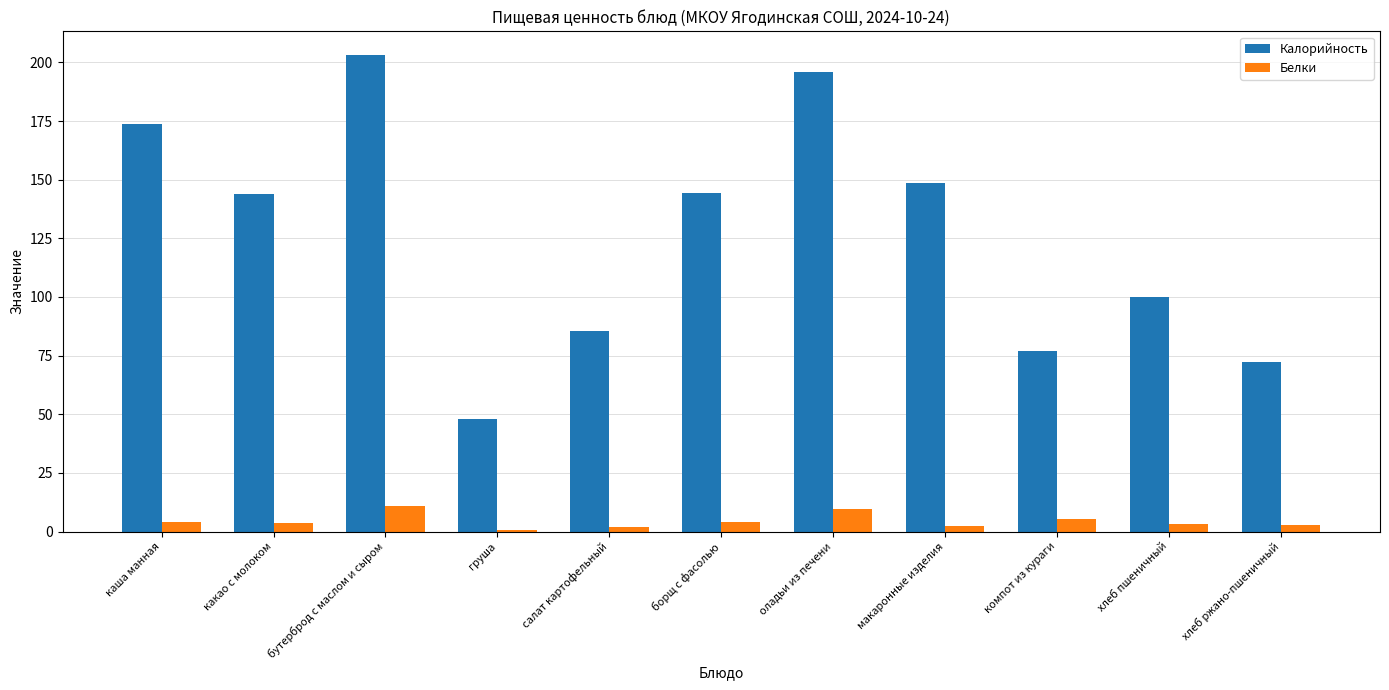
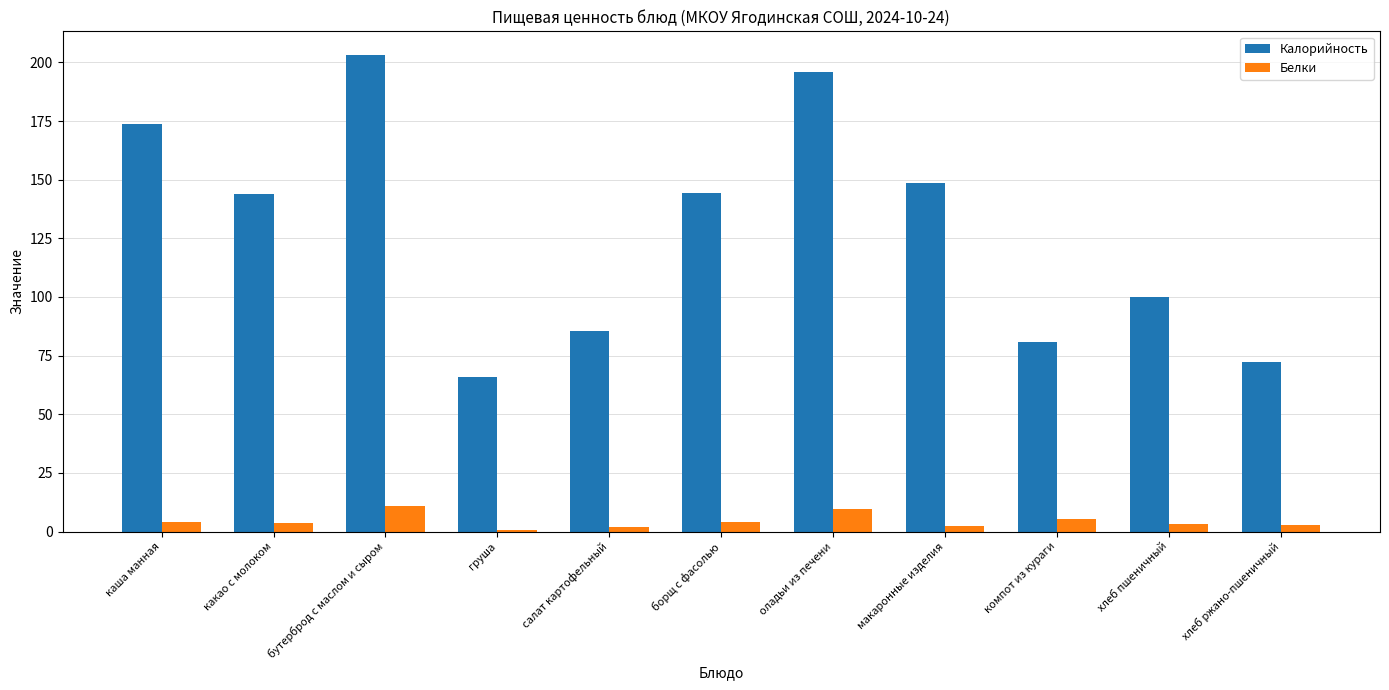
Калорийность, груша: 48 -> 66
Калорийность, компот из кураги: 77 -> 81
